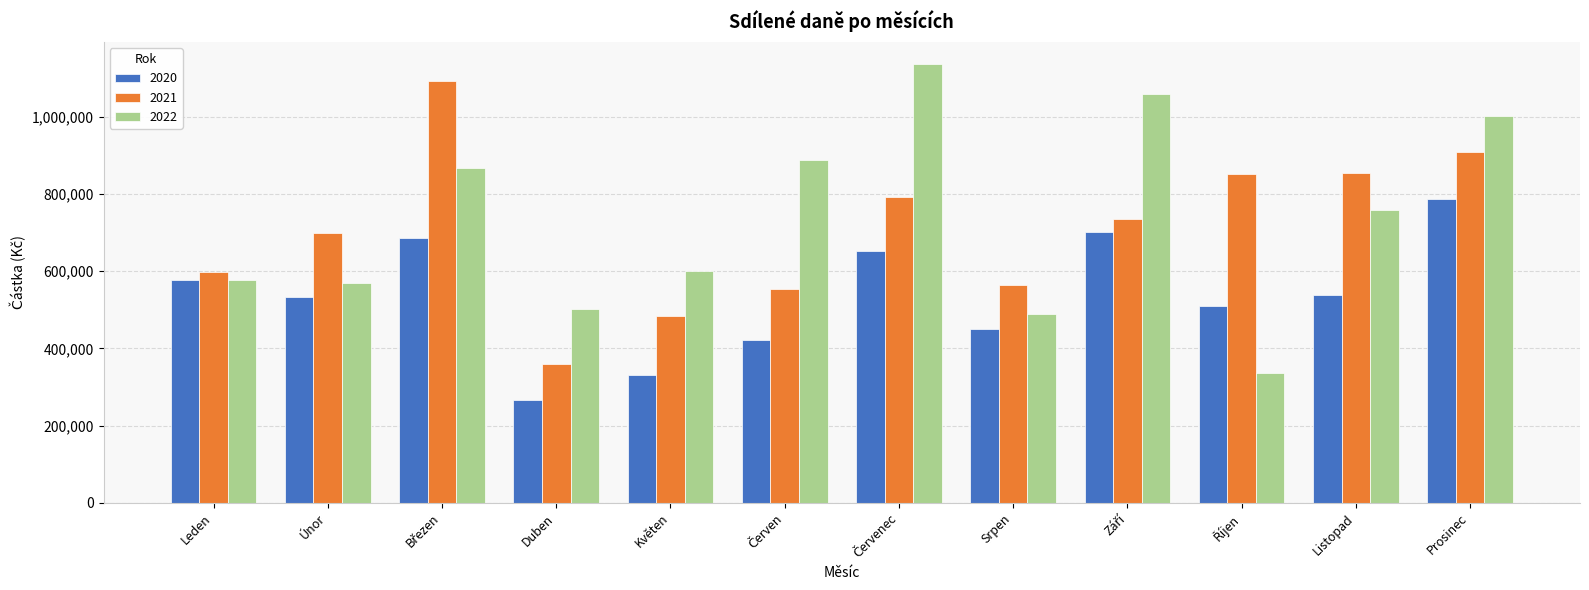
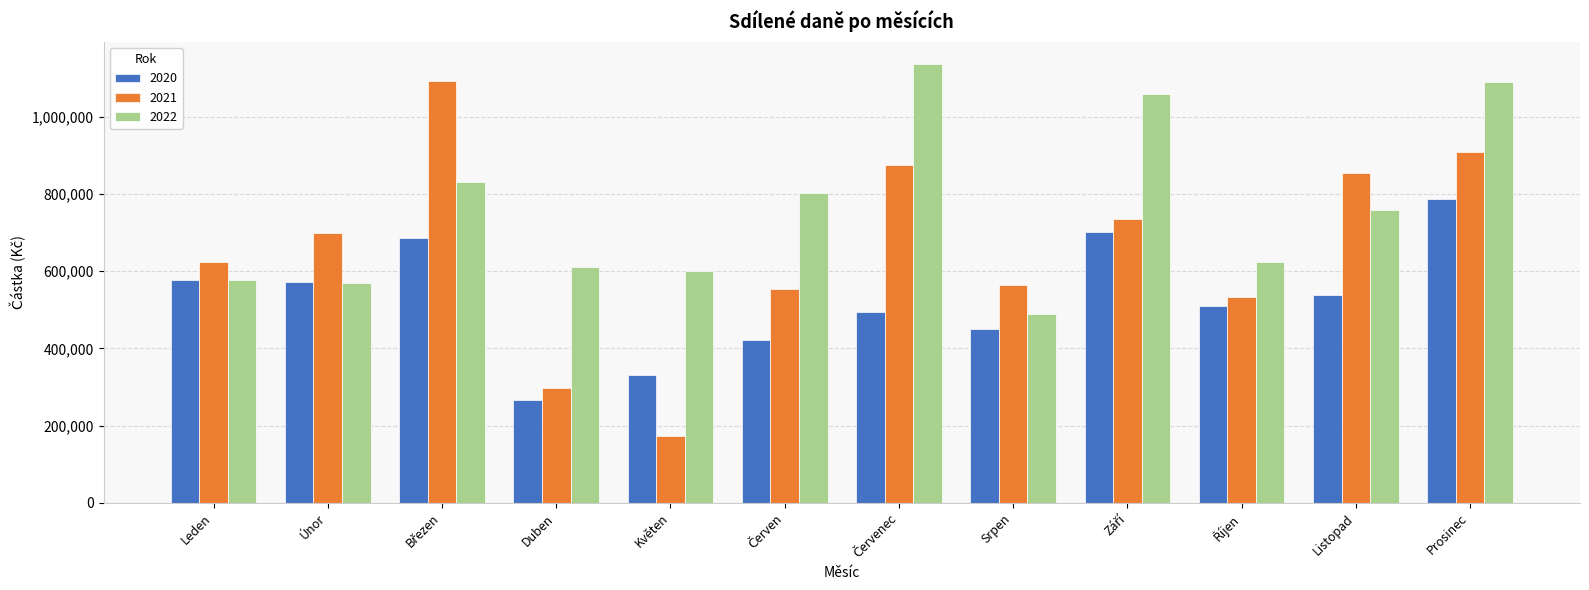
2021, Leden: 600,000 -> 620,000
2020, Únor: 530,000 -> 570,000
2022, Březen: 870,000 -> 830,000
2021, Duben: 360,000 -> 300,000
2022, Duben: 500,000 -> 610,000
2021, Květen: 480,000 -> 170,000
2022, Červen: 890,000 -> 800,000
2020, Červenec: 650,000 -> 490,000
2021, Červenec: 790,000 -> 880,000
2021, Říjen: 850,000 -> 530,000
2022, Říjen: 340,000 -> 620,000
2022, Prosinec: 1,000,000 -> 1,090,000
